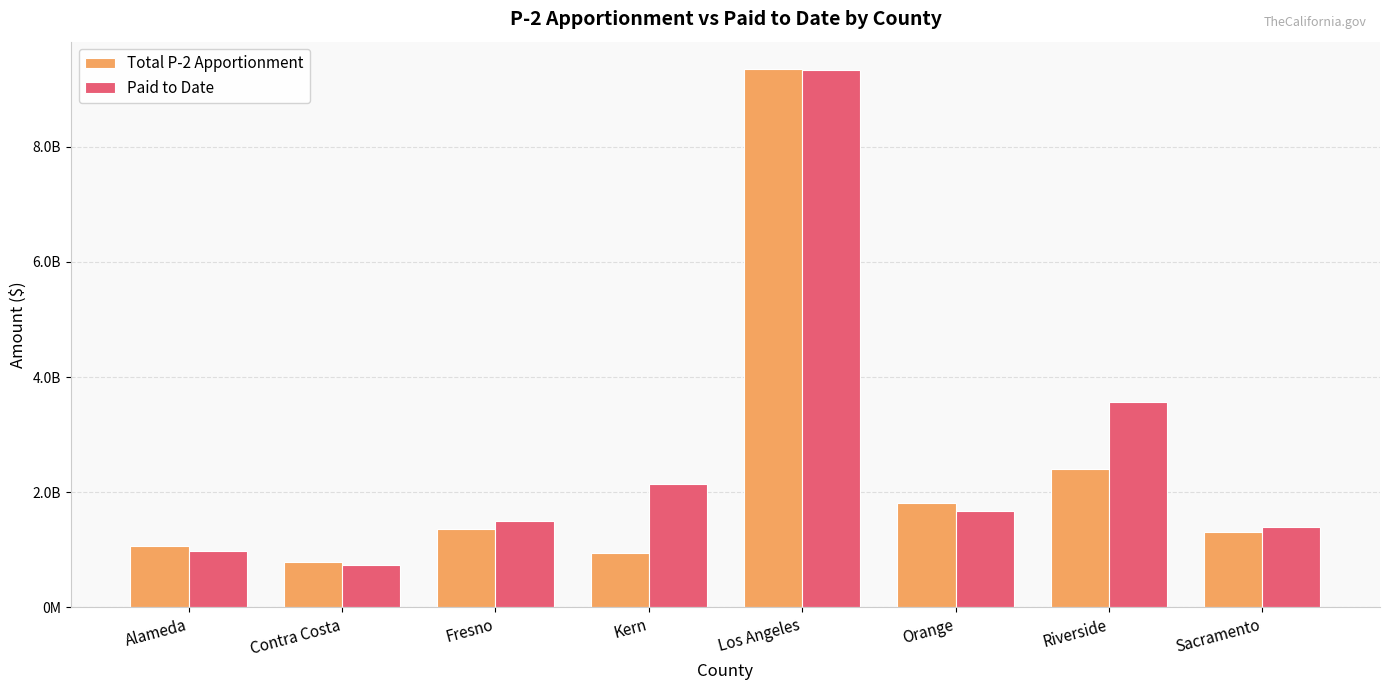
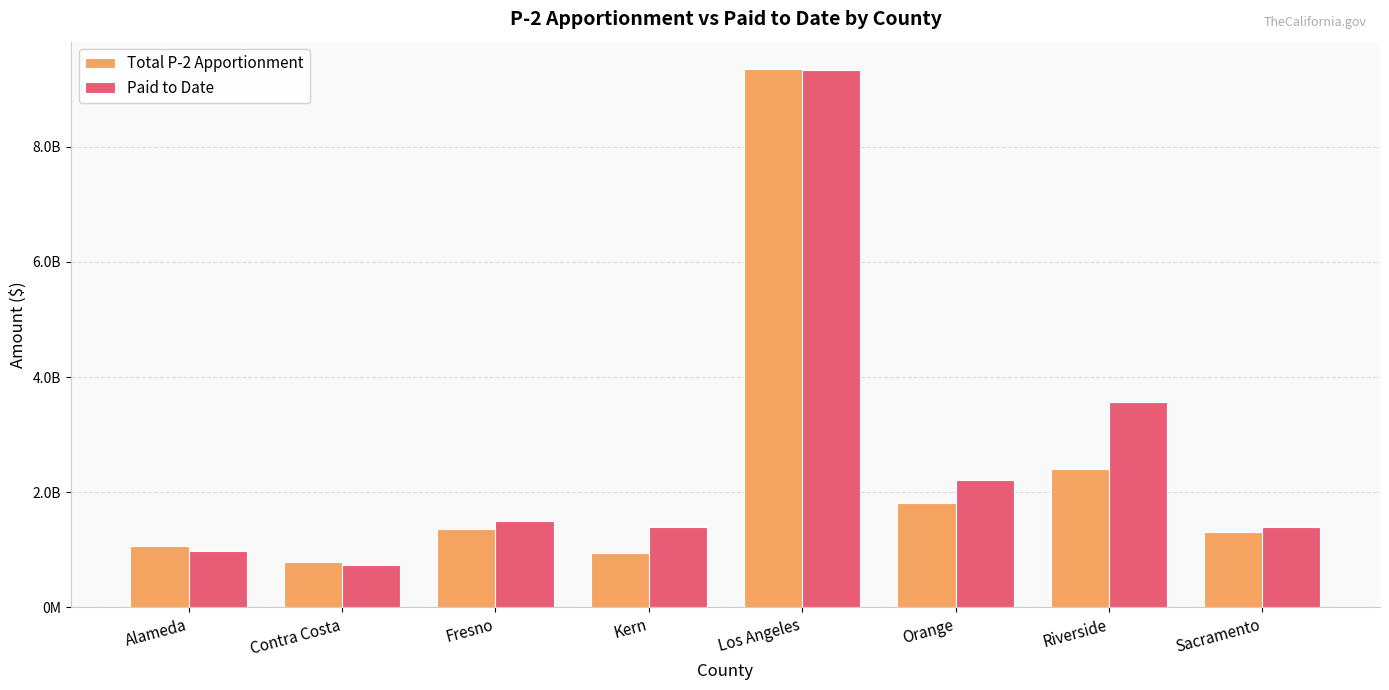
Paid to Date, Kern: 2100000000 -> 1400000000
Paid to Date, Orange: 1700000000 -> 2200000000
